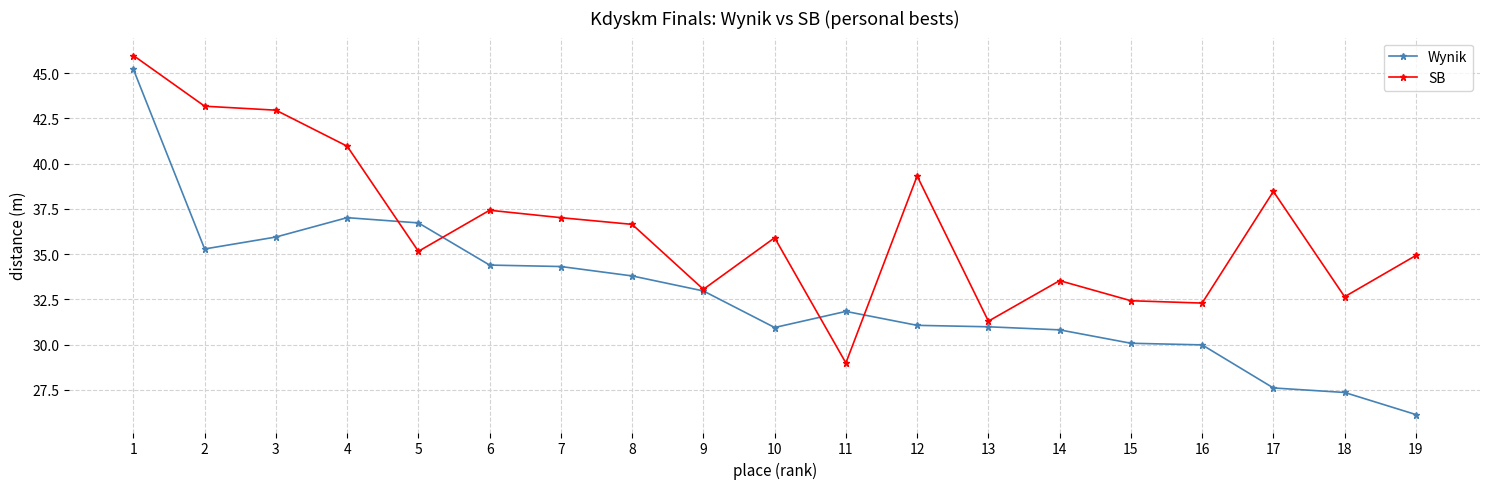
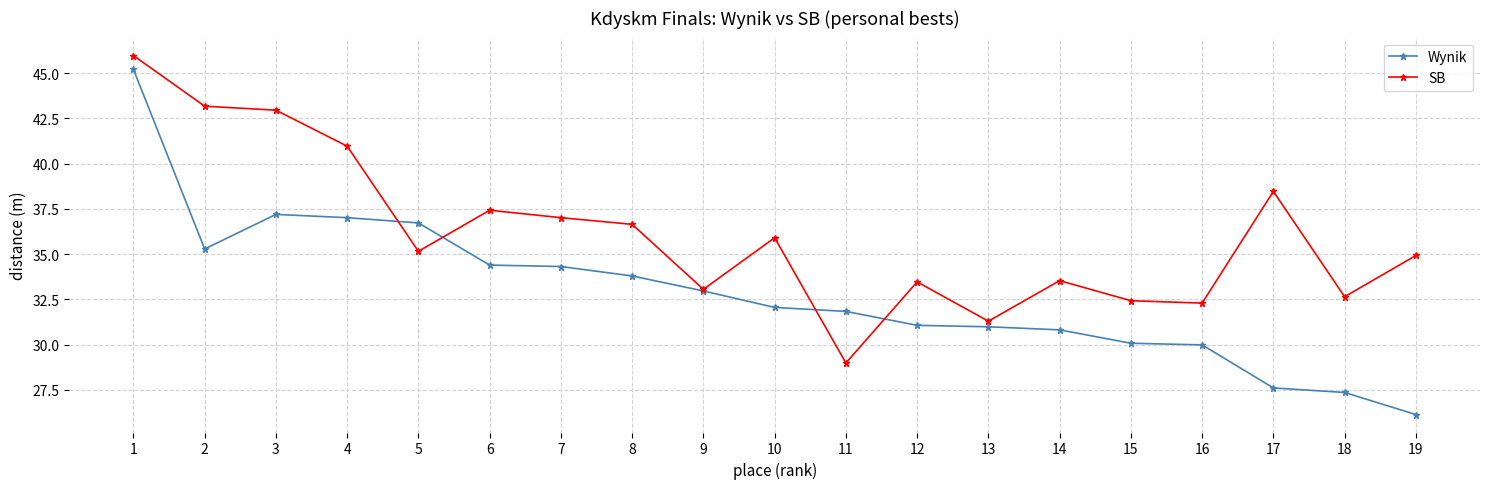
Wynik, 3: 35.9 -> 37.2
Wynik, 10: 30.9 -> 32.1
SB, 12: 39.3 -> 33.5
